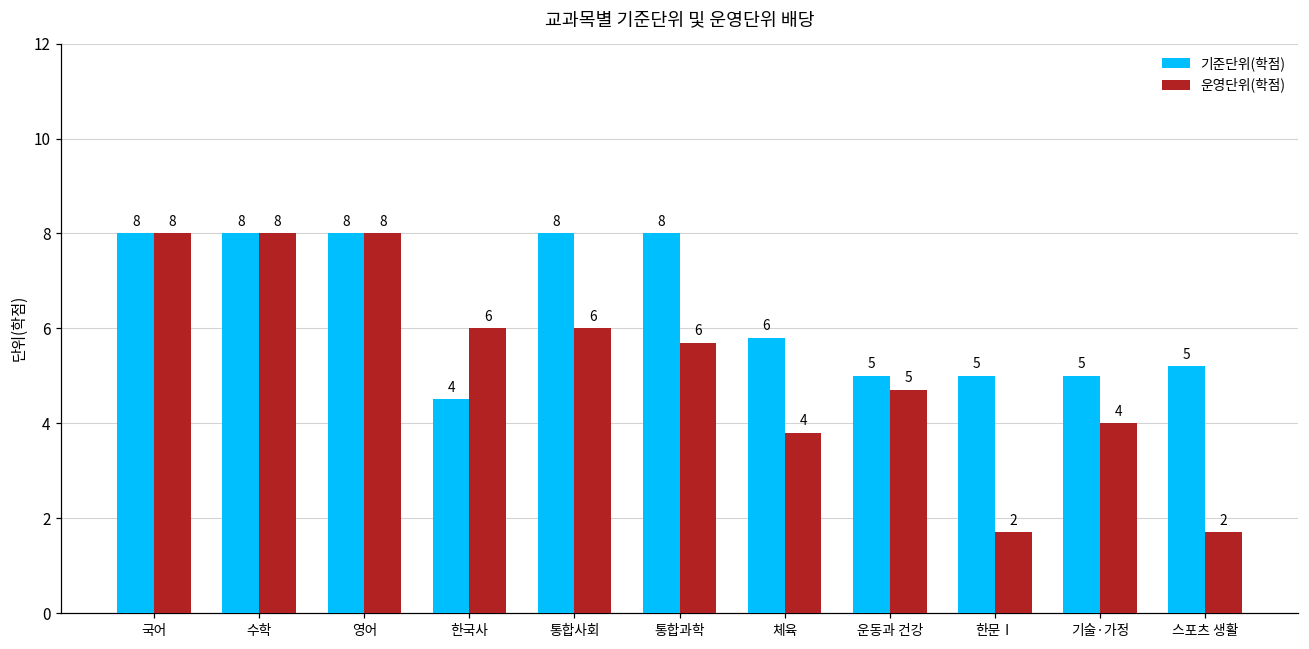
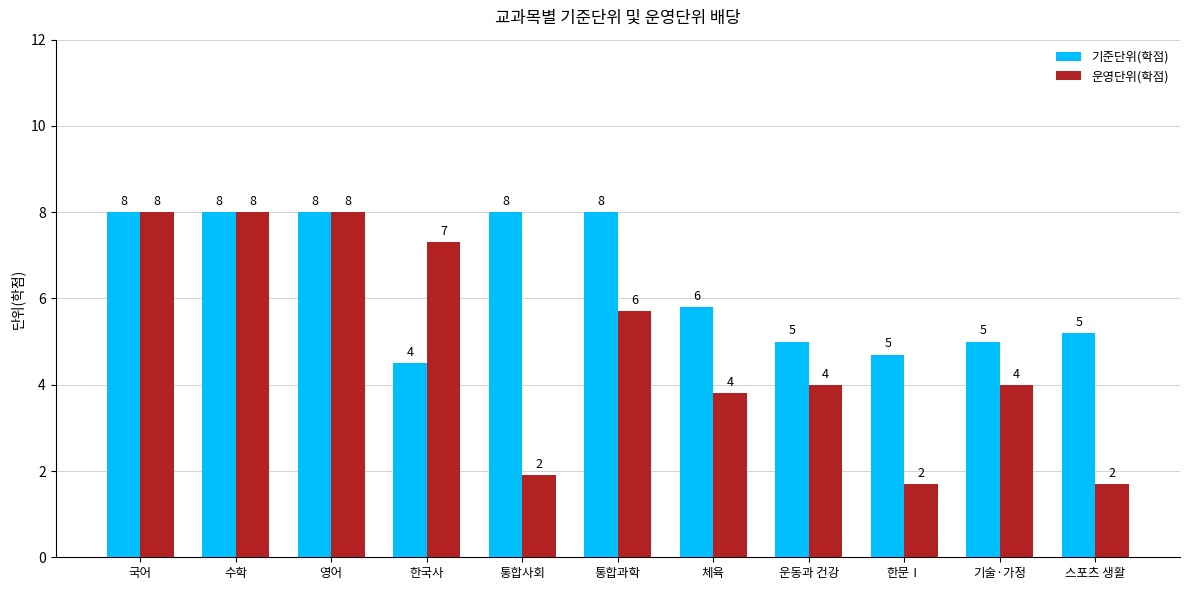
운영단위(학점), 한국사: 6 -> 7
운영단위(학점), 통합사회: 6 -> 2
운영단위(학점), 운동과 건강: 5 -> 4
기준단위(학점), 한문Ⅰ: 5.0 -> 4.7
